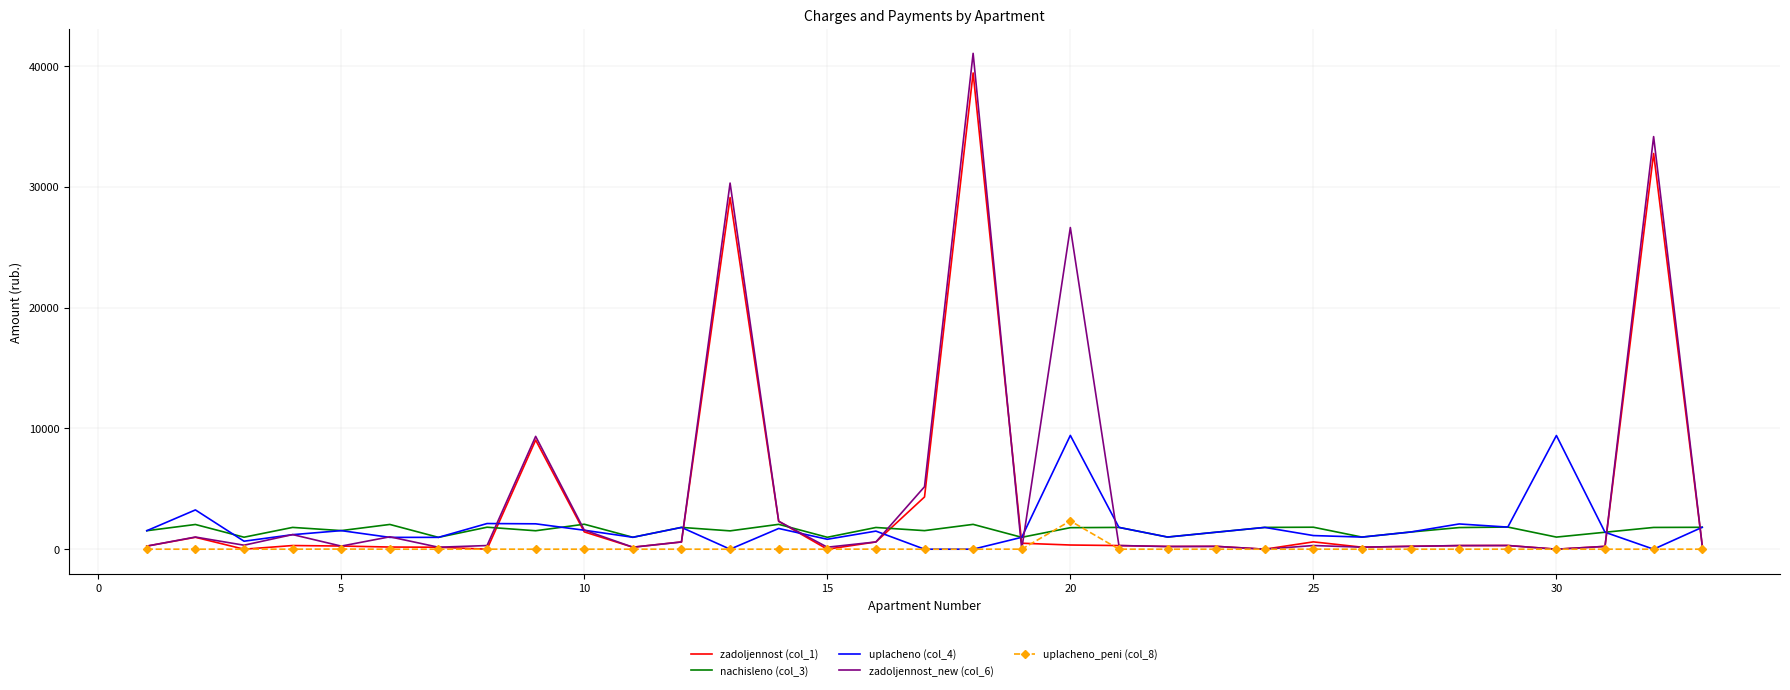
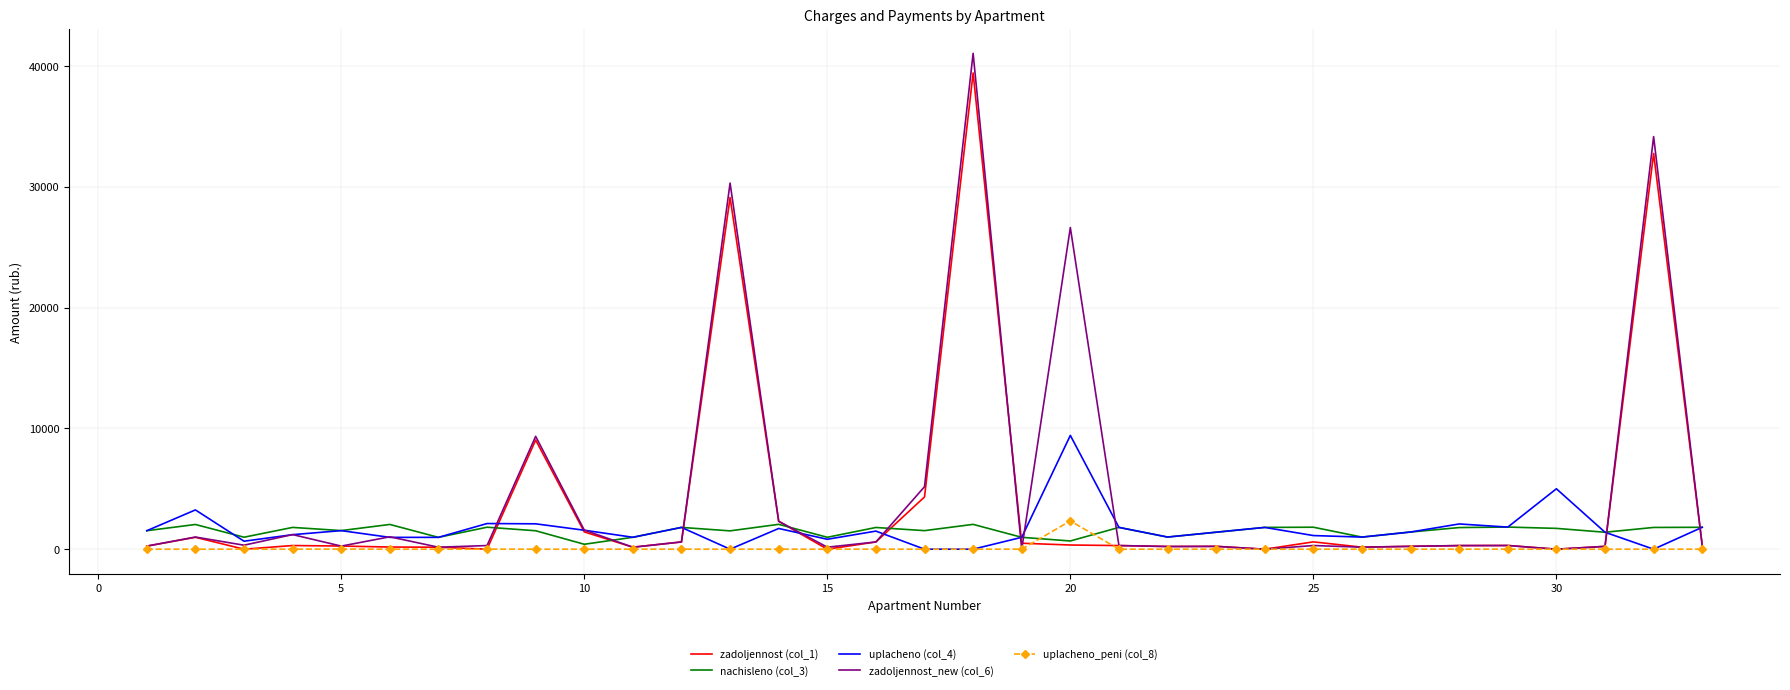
nachisleno (col_3), 10: 2100 -> 400
nachisleno (col_3), 20: 1800 -> 700
nachisleno (col_3), 30: 1000 -> 1700
uplacheno (col_4), 30: 9400 -> 5000
